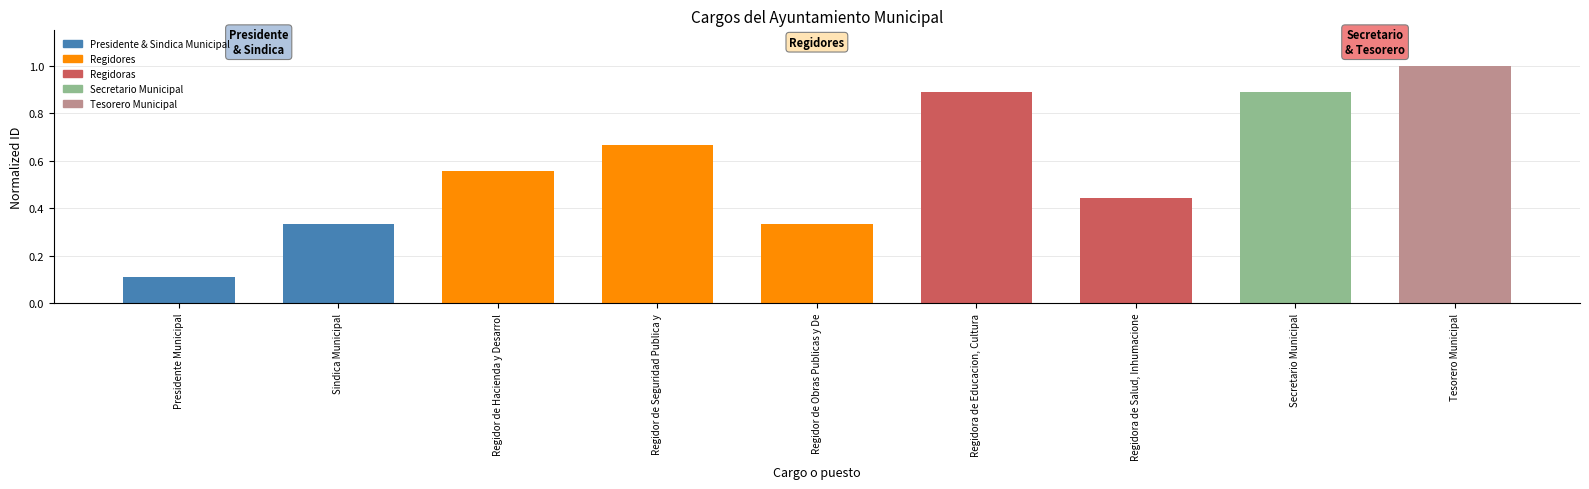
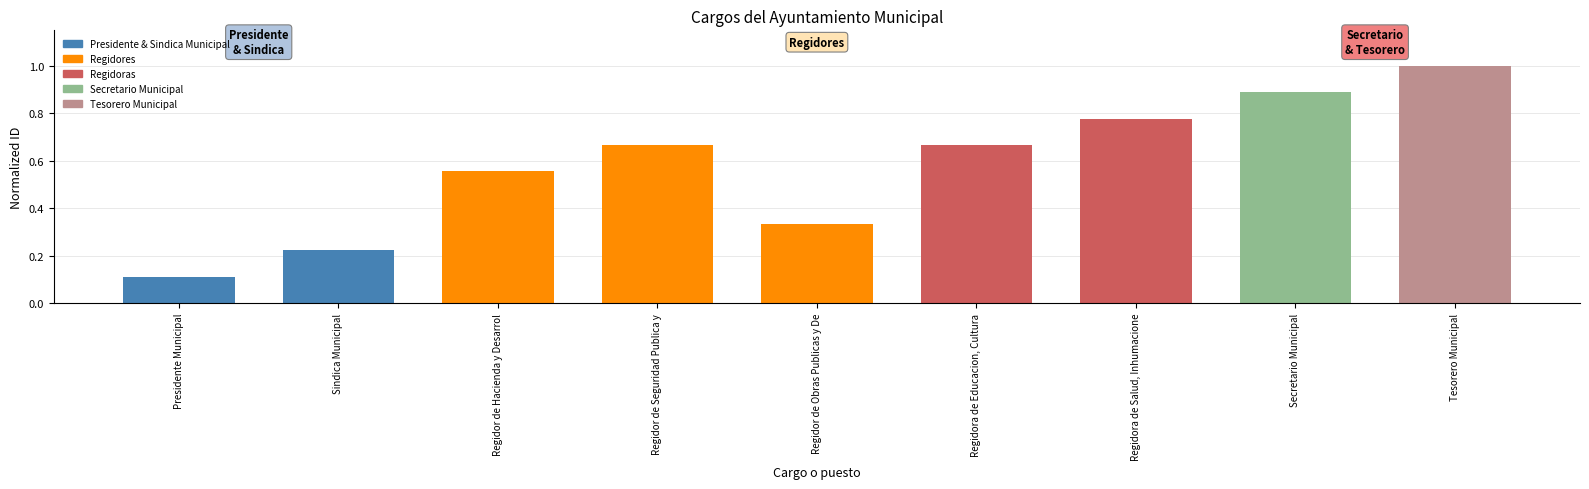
Sindica Municipal: 0.33 -> 0.22
Regidora de Educacion, Cultura: 0.89 -> 0.67
Regidora de Salud, Inhumacione: 0.44 -> 0.78
